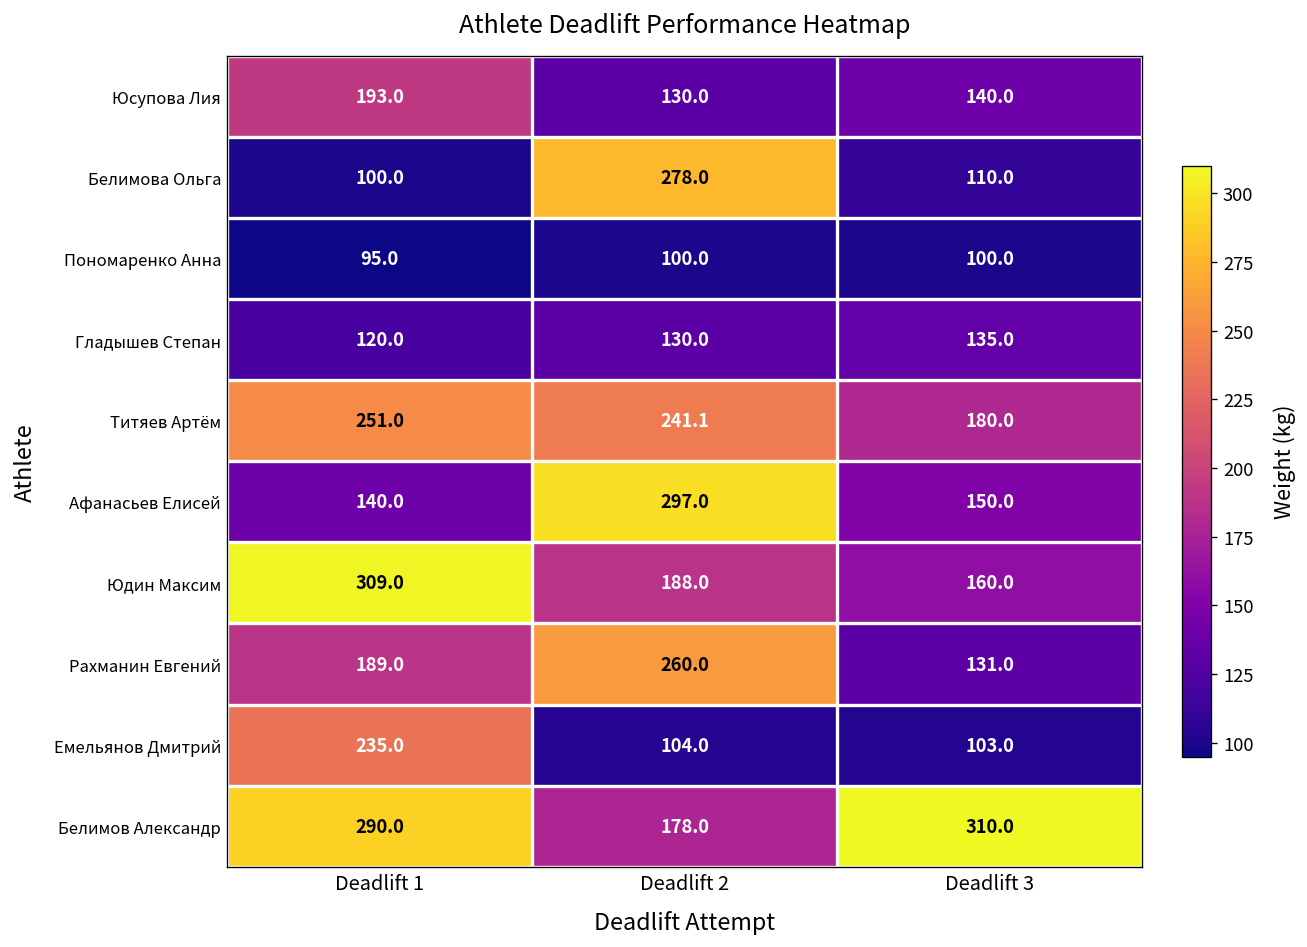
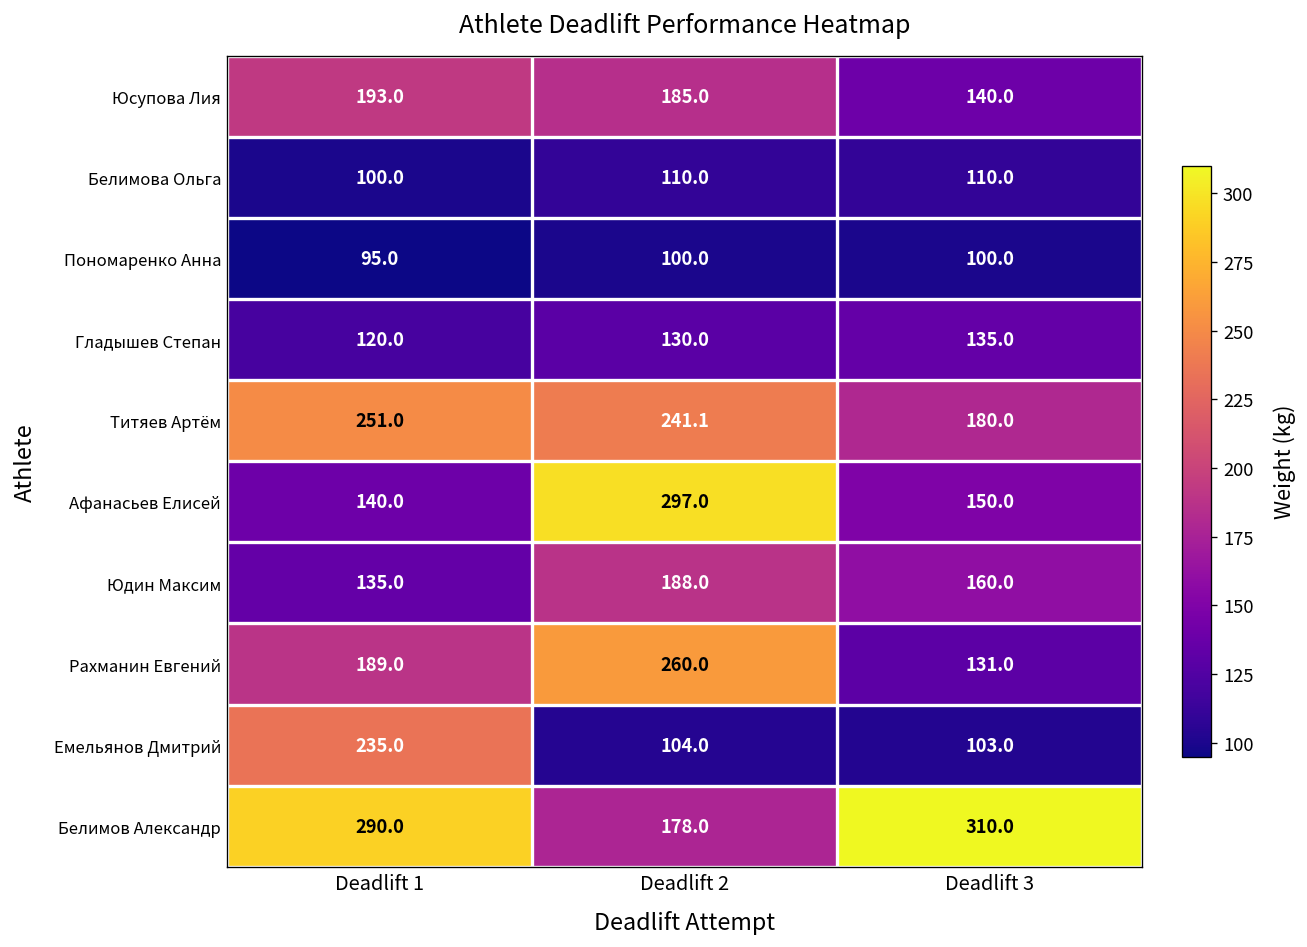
Юсупова Лия, Deadlift 2: 130.0 -> 185.0
Белимова Ольга, Deadlift 2: 278.0 -> 110.0
Юдин Максим, Deadlift 1: 309.0 -> 135.0
